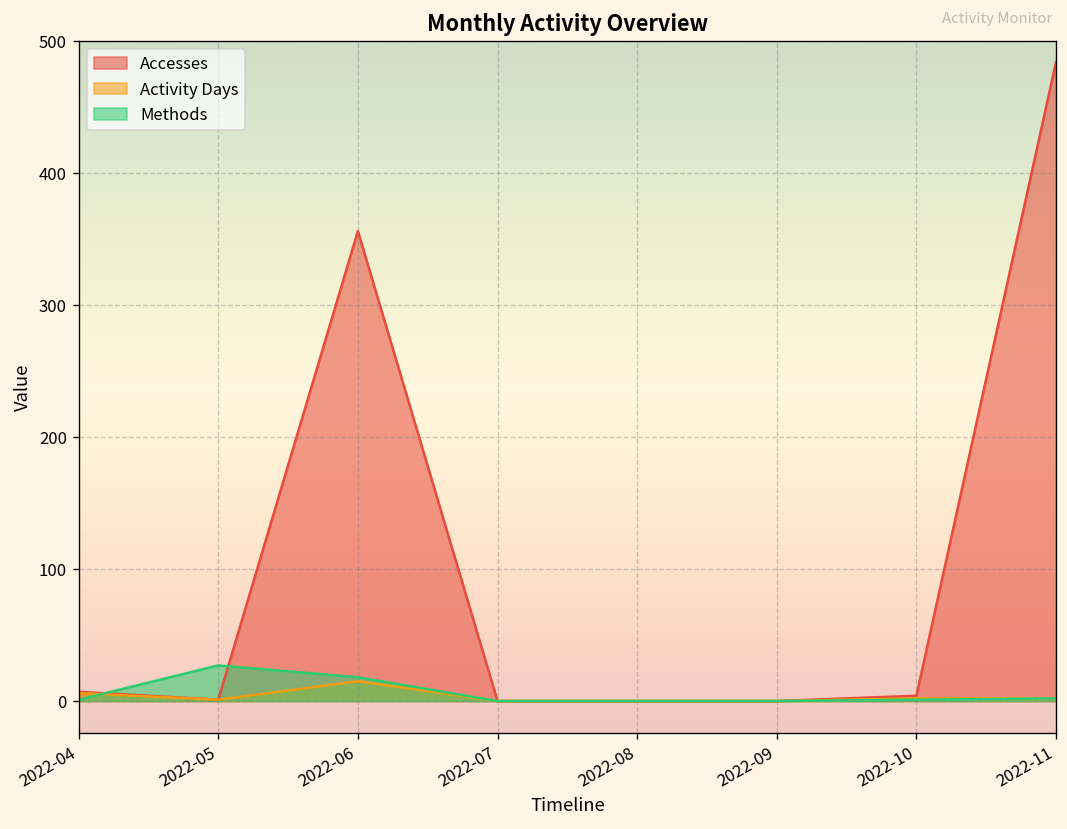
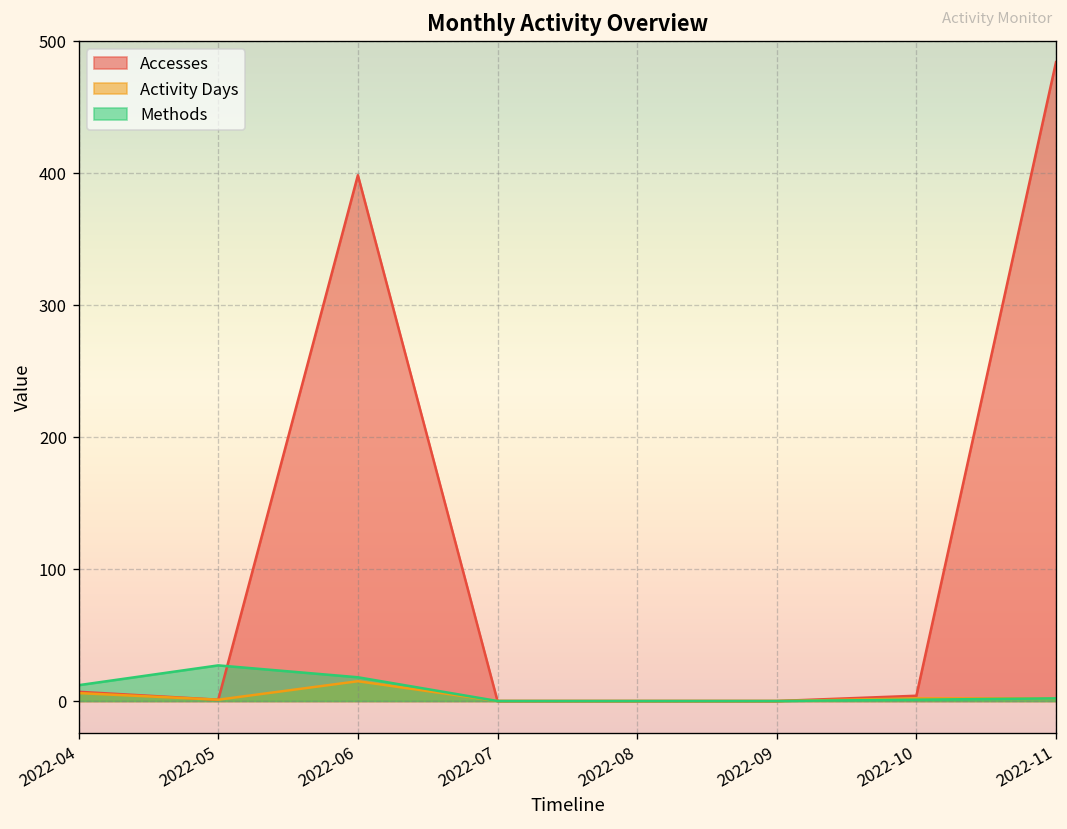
Methods, 2022-04: 1 -> 12
Accesses, 2022-06: 356 -> 398
